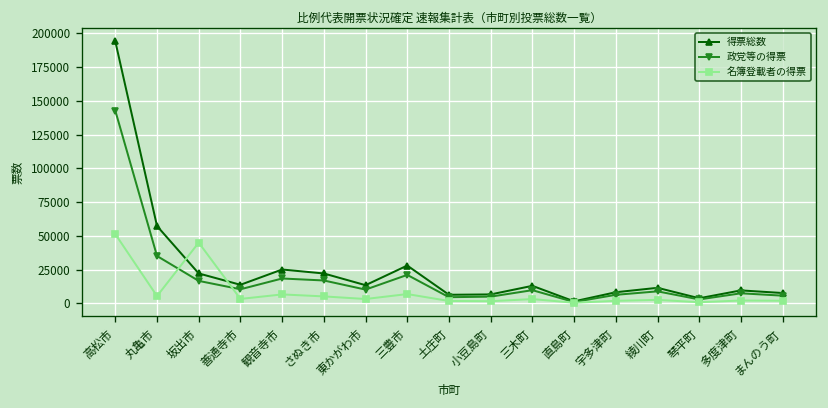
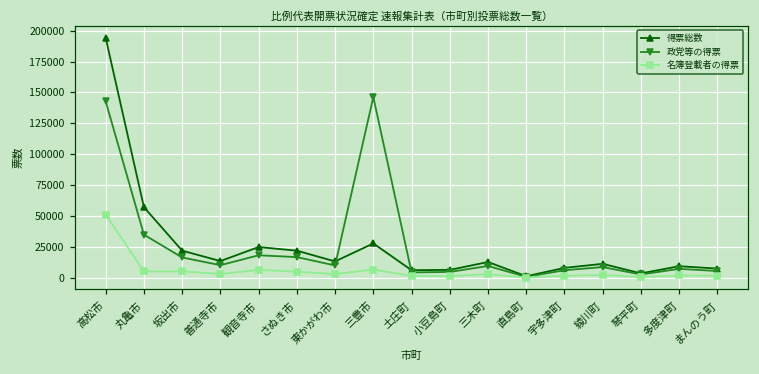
名簿登載者の得票, 坂出市: 45000 -> 6000
政党等の得票, 三豊市: 21000 -> 146000
